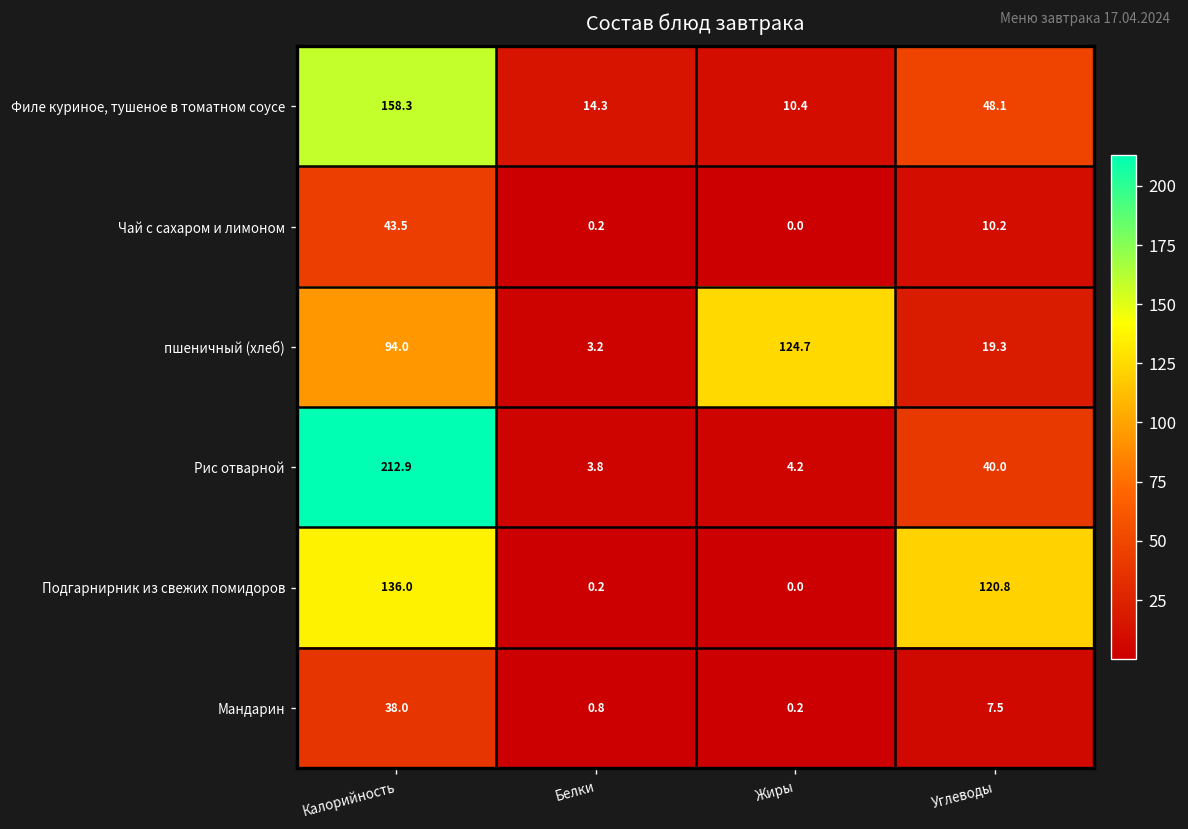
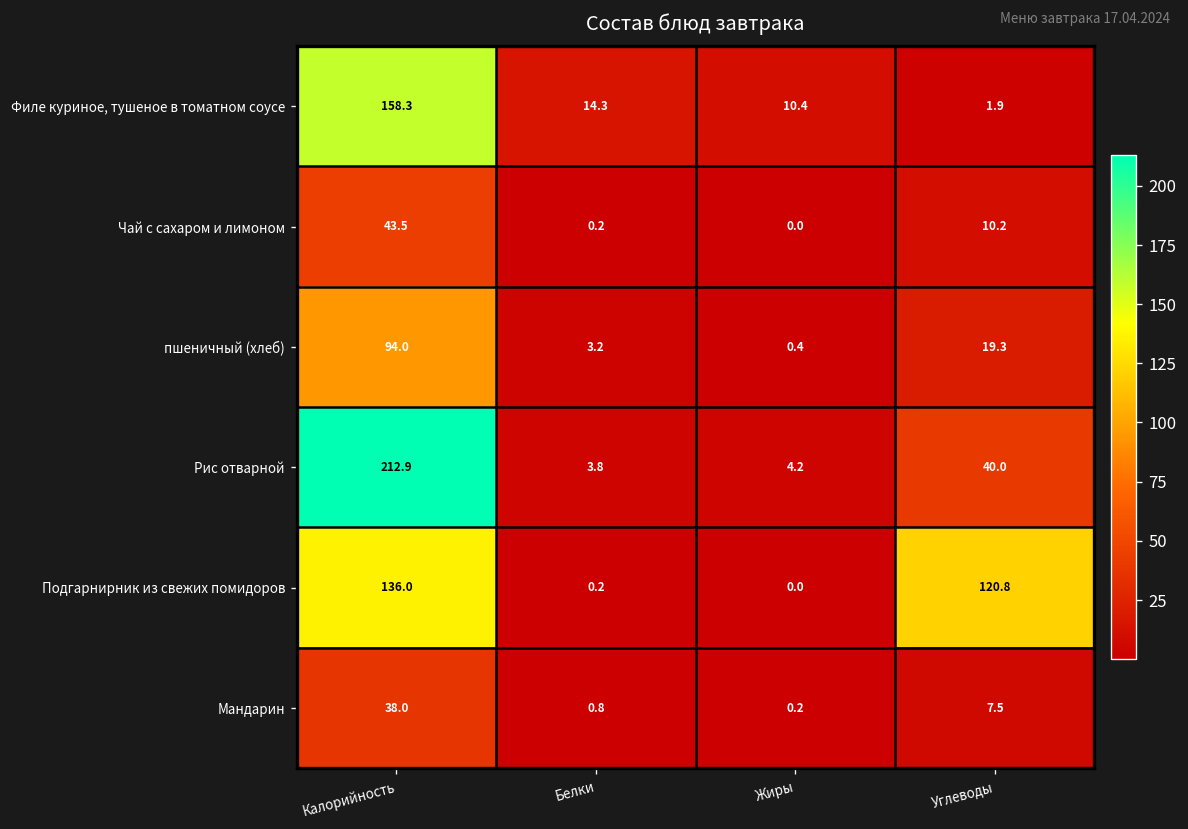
Филе куриное, тушеное в томатном соусе, Углеводы: 48.1 -> 1.9
пшеничный (хлеб), Жиры: 124.7 -> 0.4
